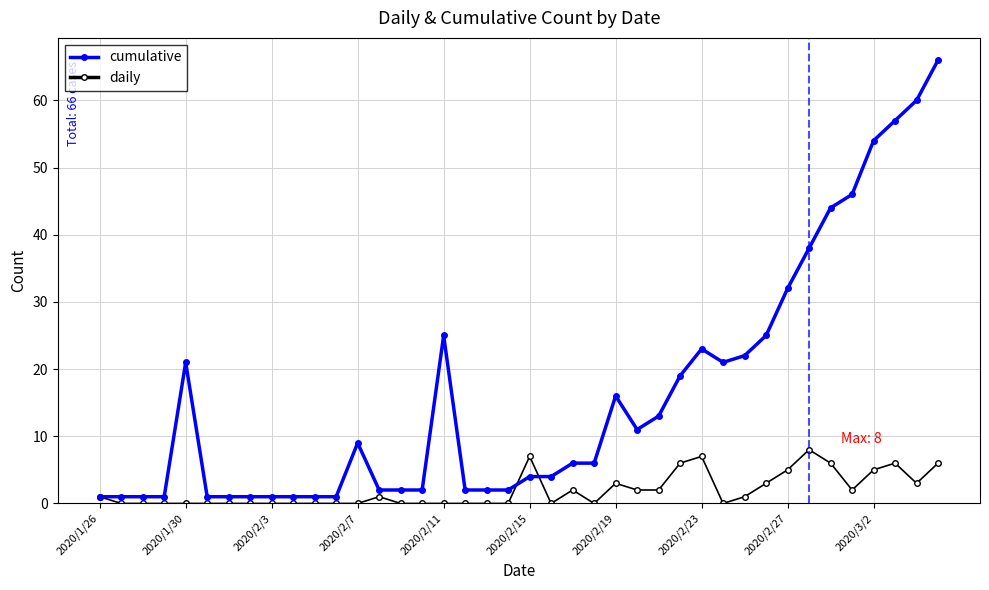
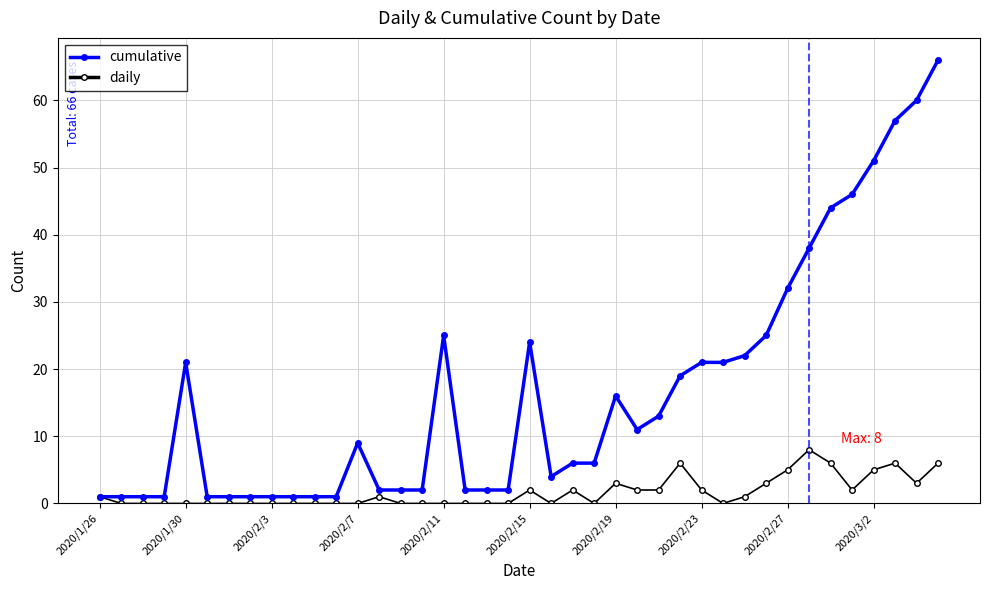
cumulative, 2020/2/15: 4 -> 24
daily, 2020/2/15: 7 -> 2
cumulative, 2020/2/23: 23 -> 21
daily, 2020/2/23: 7 -> 2
cumulative, 2020/3/2: 54 -> 51
